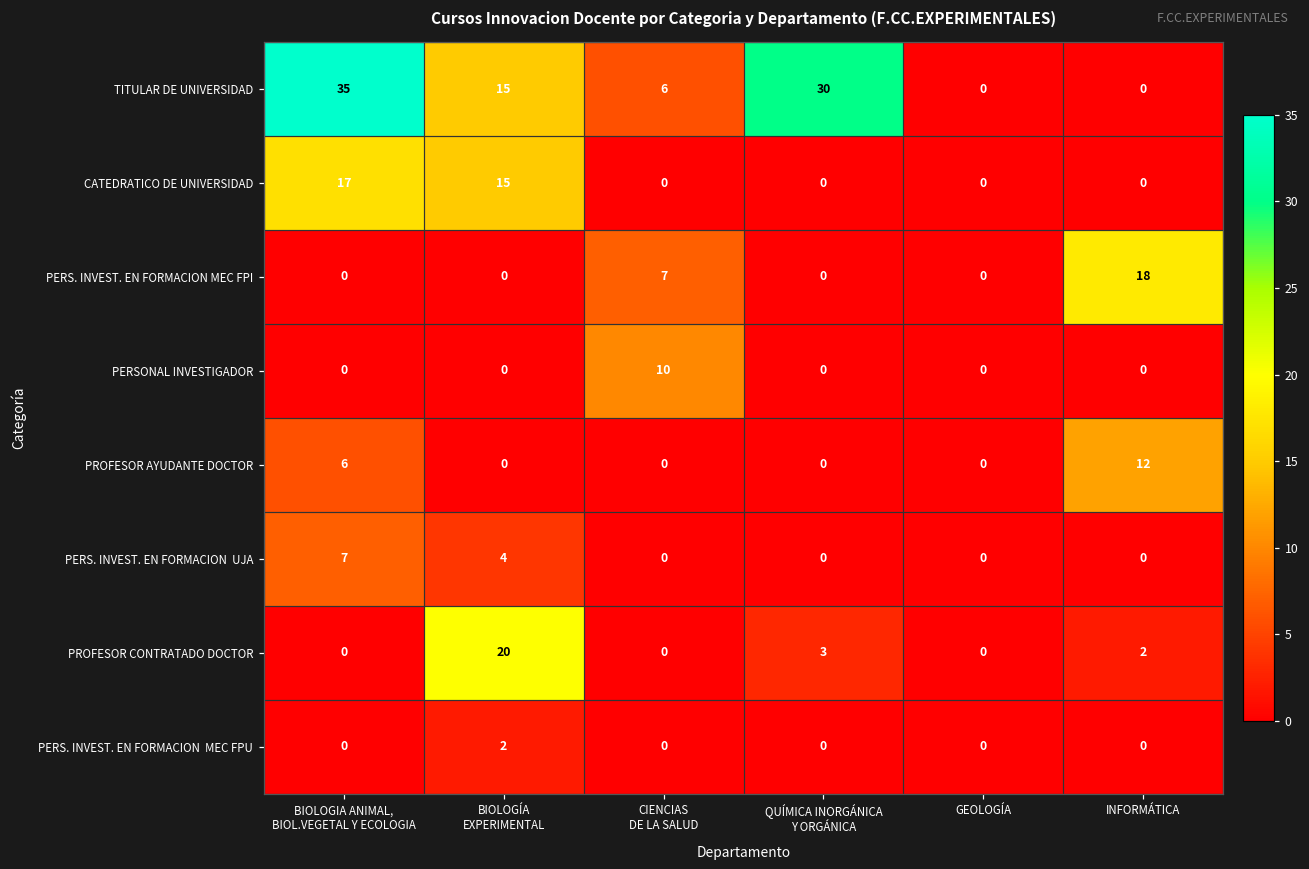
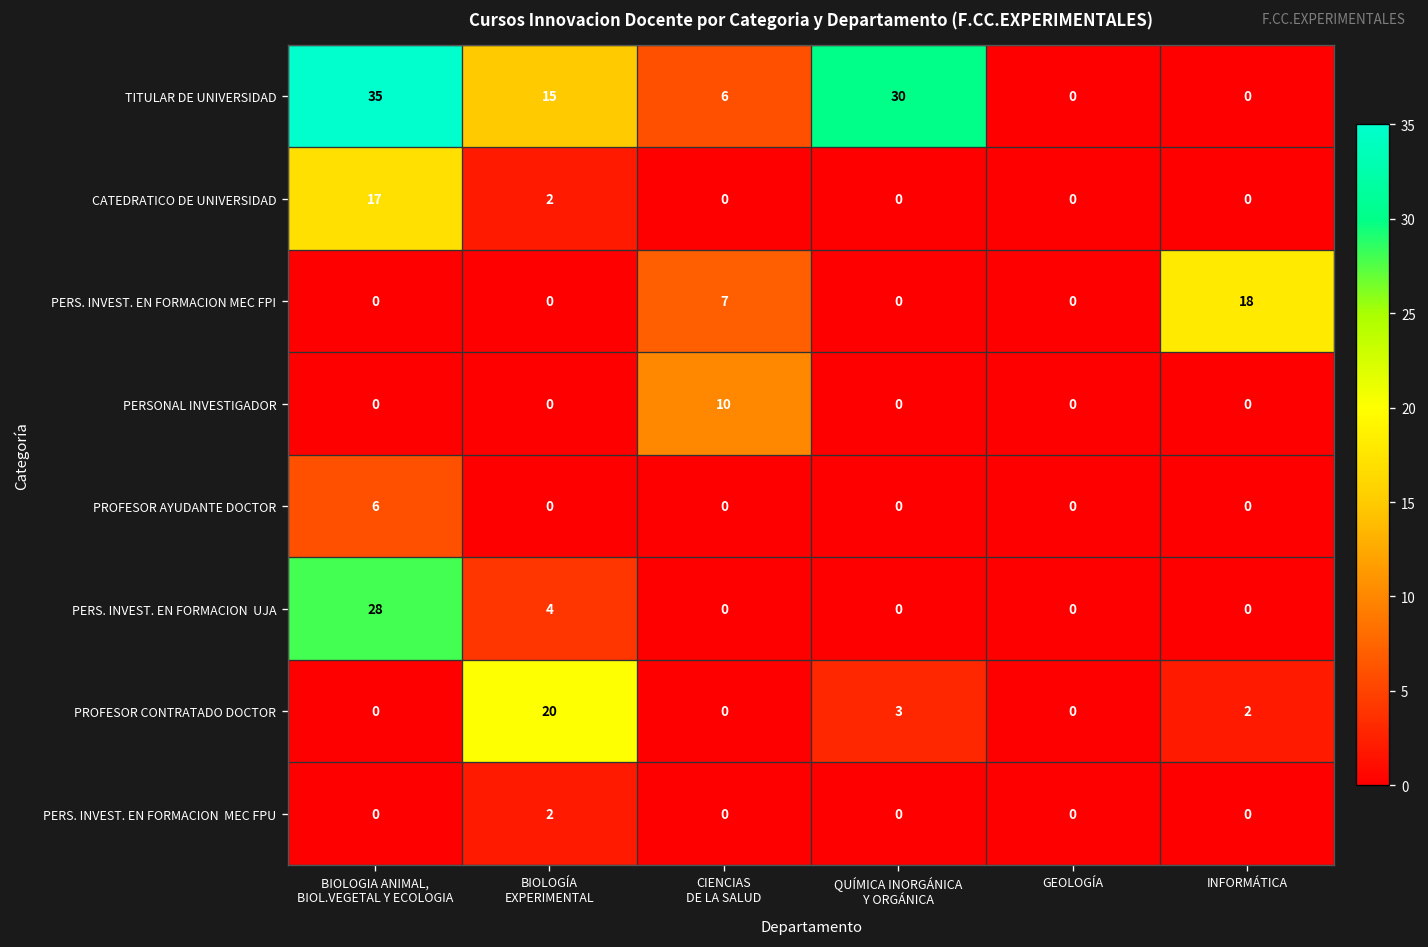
CATEDRATICO DE UNIVERSIDAD, BIOLOGÍA EXPERIMENTAL: 15 -> 2
PROFESOR AYUDANTE DOCTOR, INFORMÁTICA: 12 -> 0
PERS. INVEST. EN FORMACION UJA, BIOLOGIA ANIMAL, BIOL.VEGETAL Y ECOLOGIA: 7 -> 28
